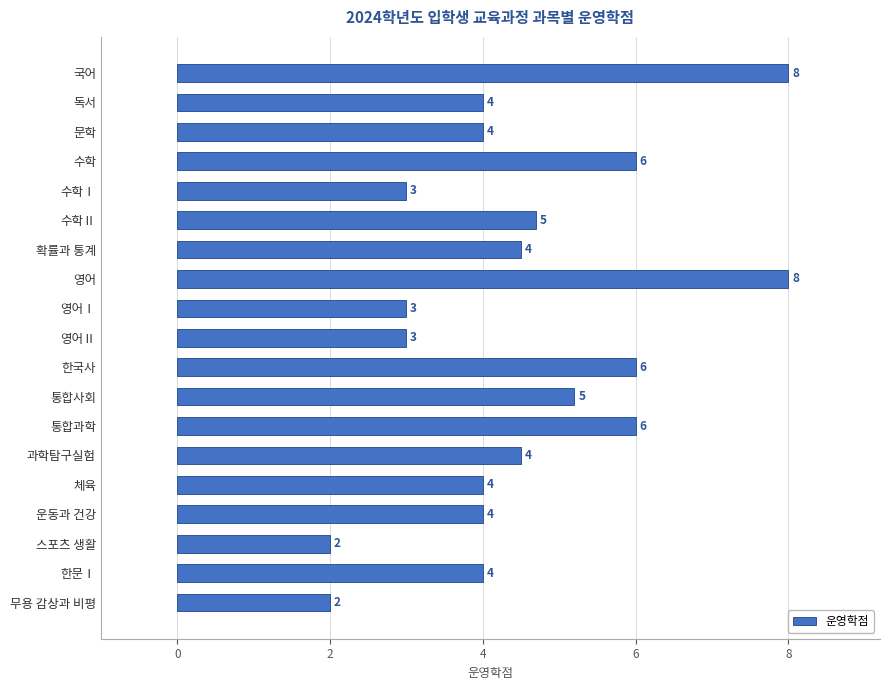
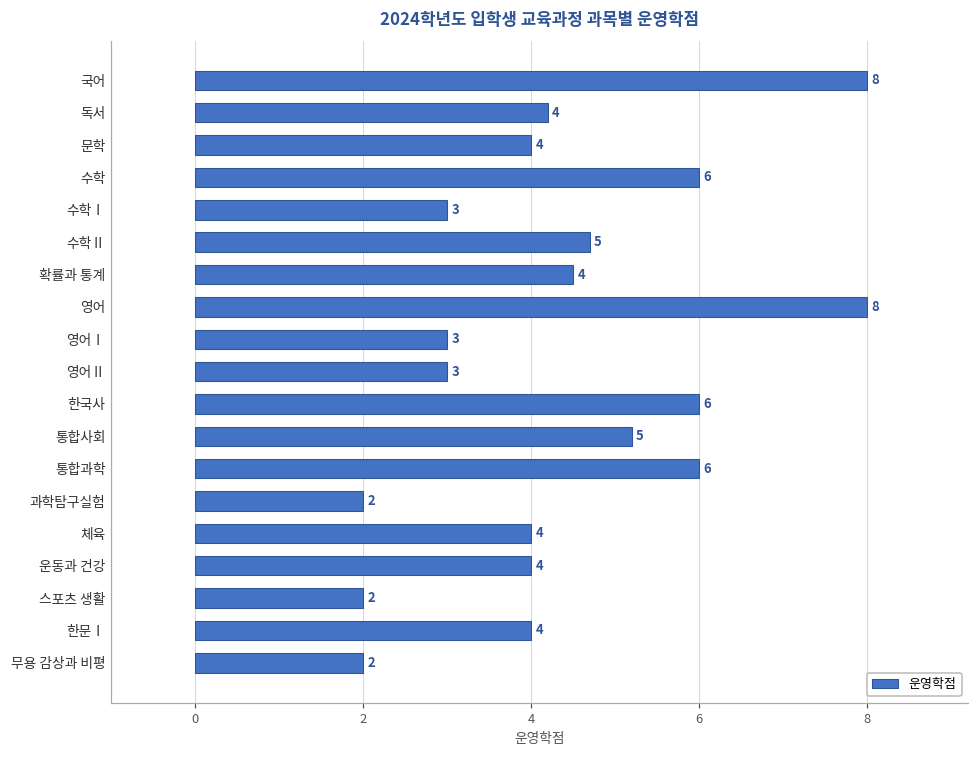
독서: 4.0 -> 4.2
과학탐구실험: 4 -> 2
